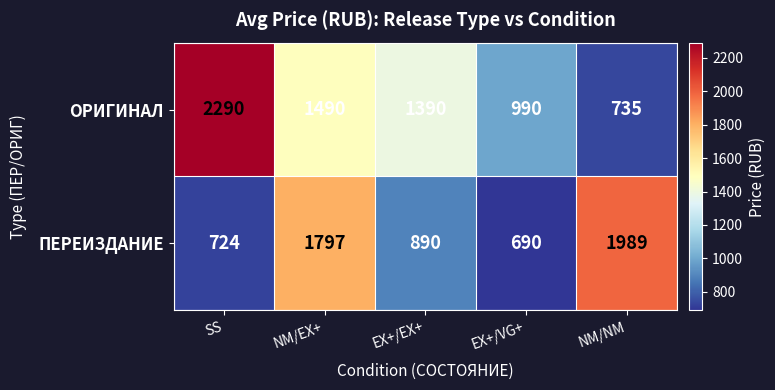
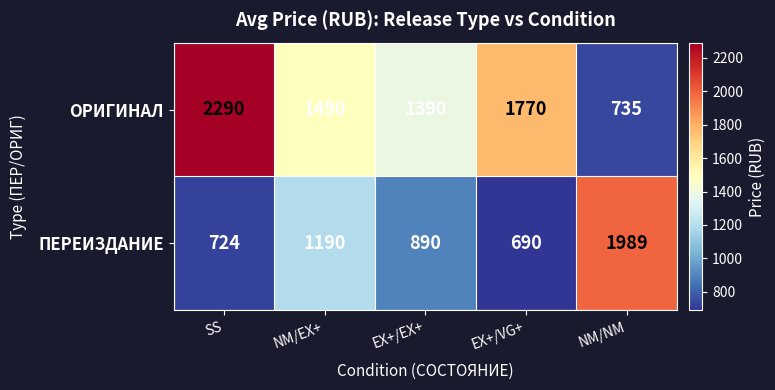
ОРИГИНАЛ, EX+/VG+: 990 -> 1770
ПЕРЕИЗДАНИЕ, NM/EX+: 1797 -> 1190
